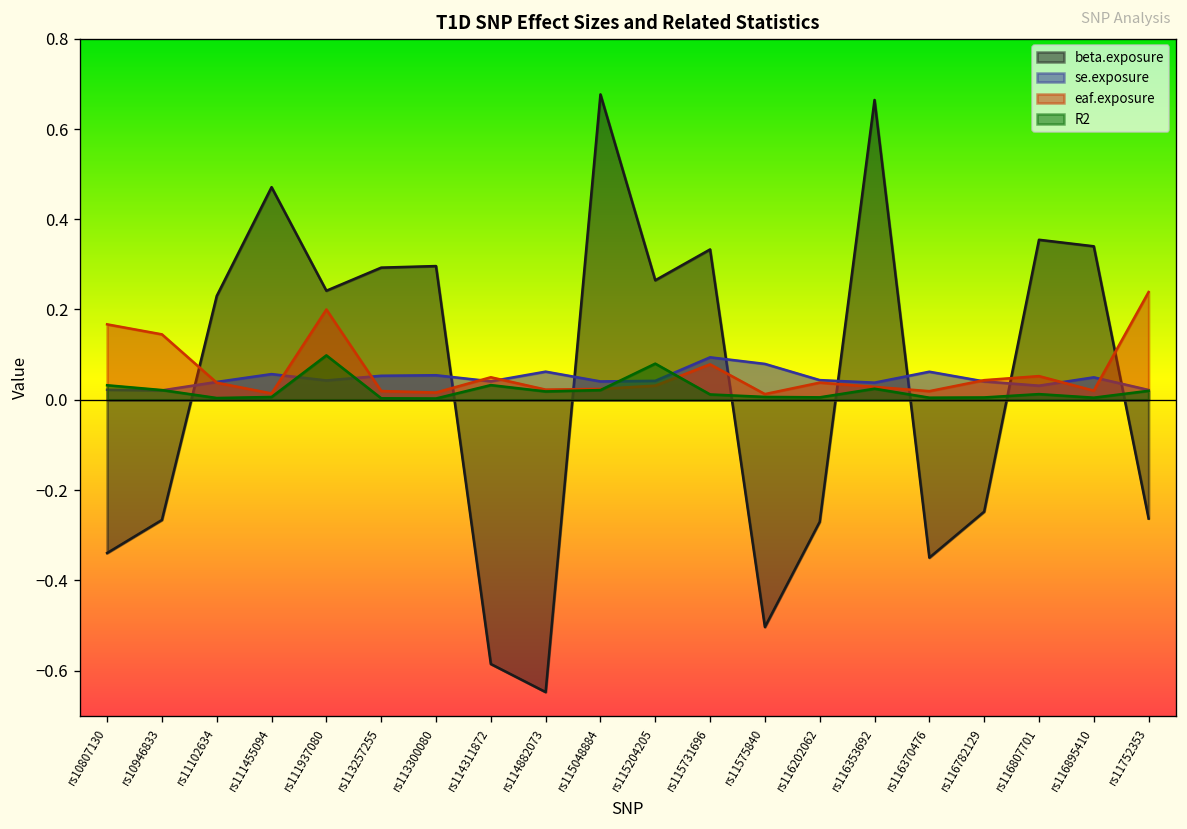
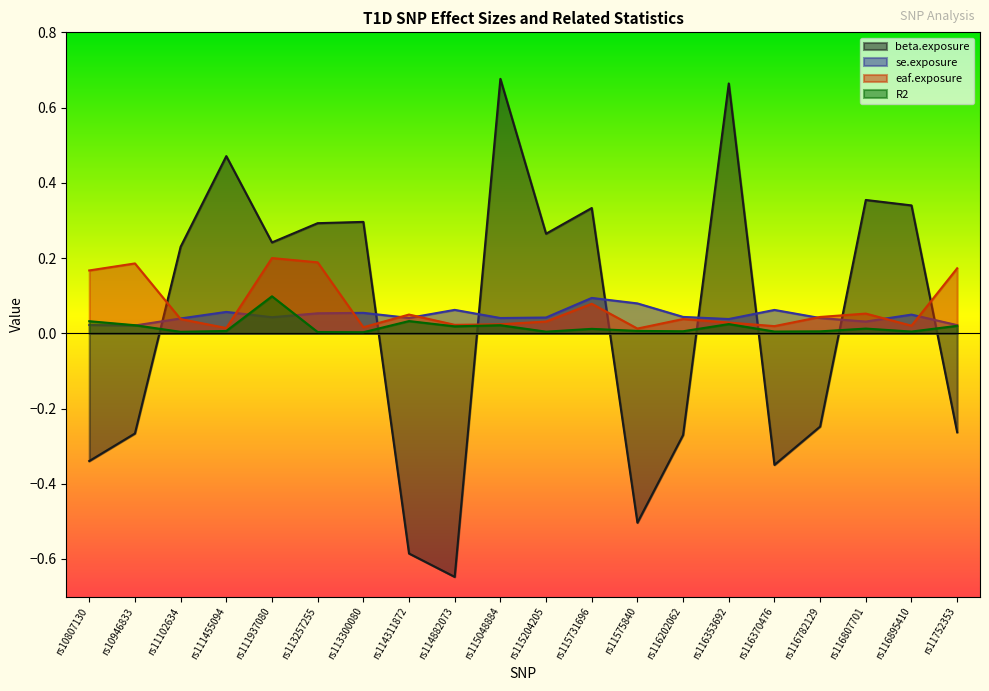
eaf.exposure, rs10946833: 0.14 -> 0.19
eaf.exposure, rs113257255: 0.02 -> 0.19
R2, rs115204205: 0.08 -> 0.00
eaf.exposure, rs11752353: 0.24 -> 0.17
